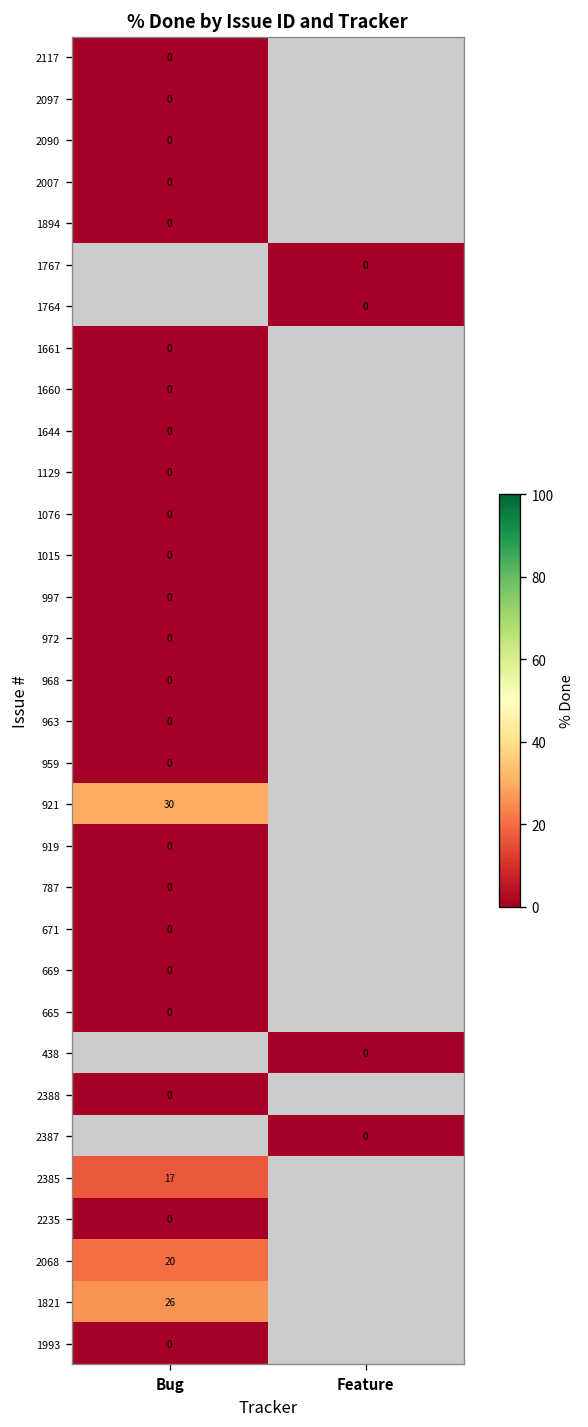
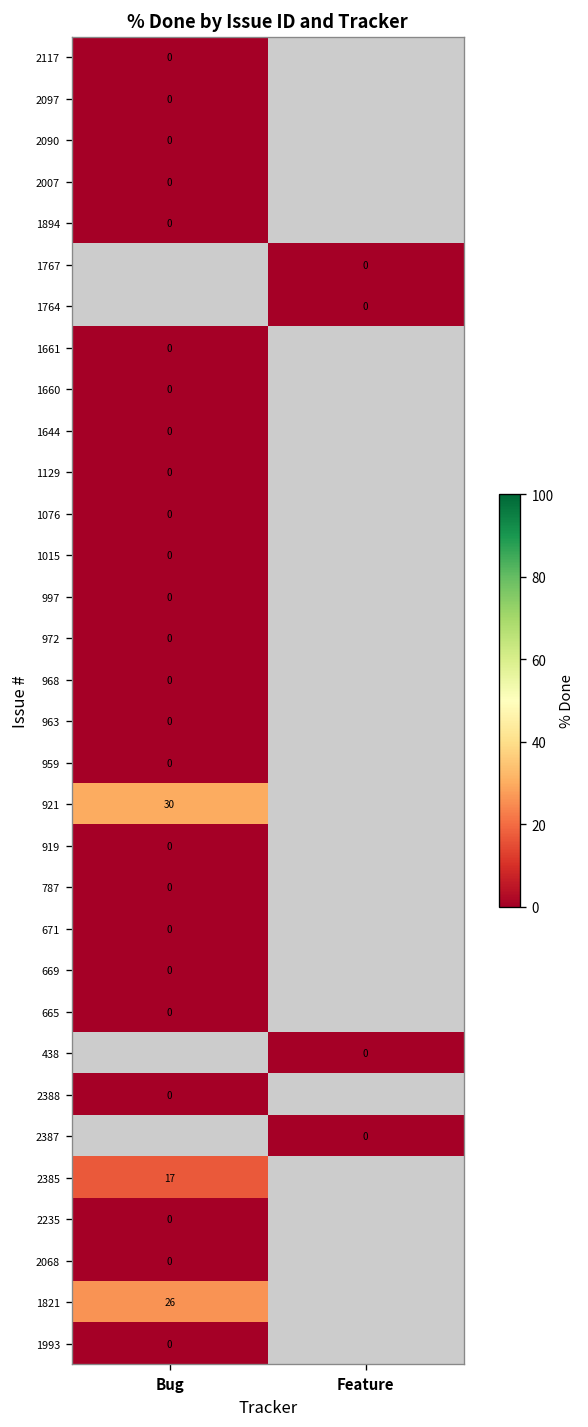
2068, Bug: 20 -> 0
